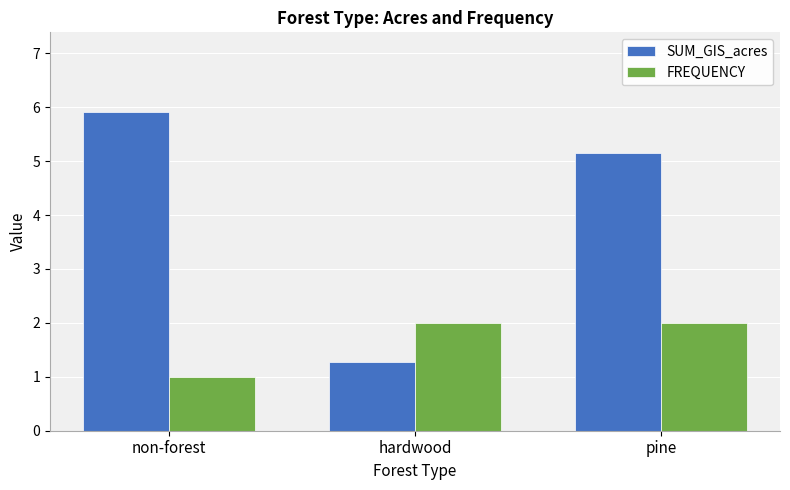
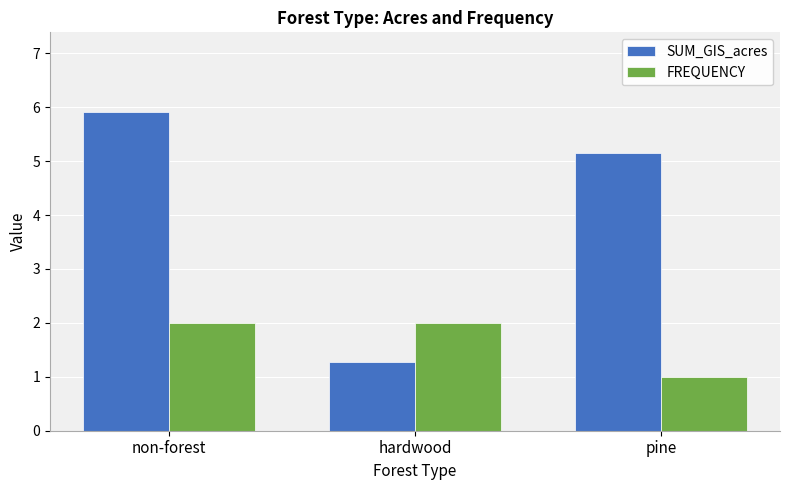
FREQUENCY, non-forest: 1 -> 2
FREQUENCY, pine: 2 -> 1
